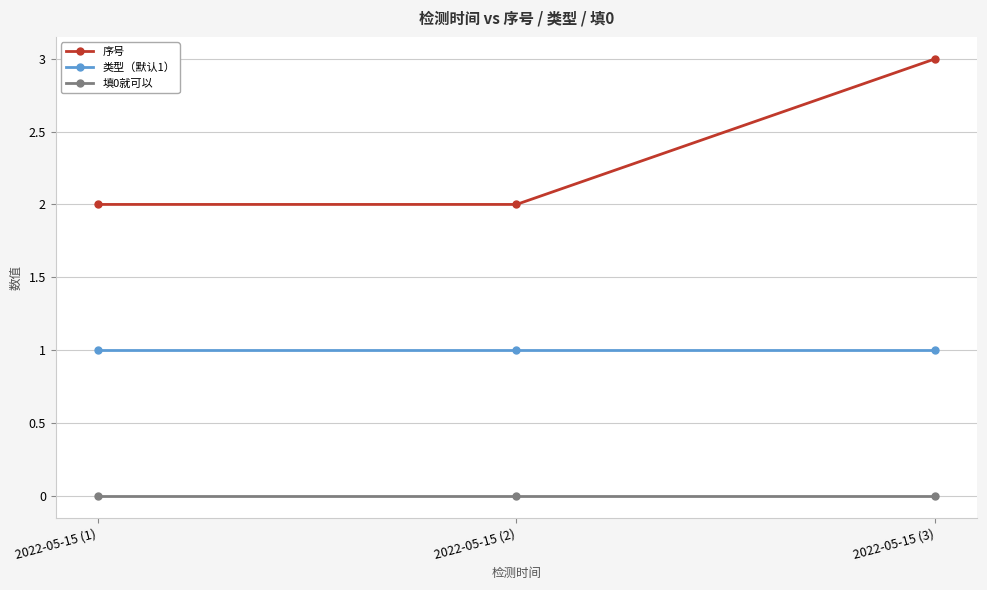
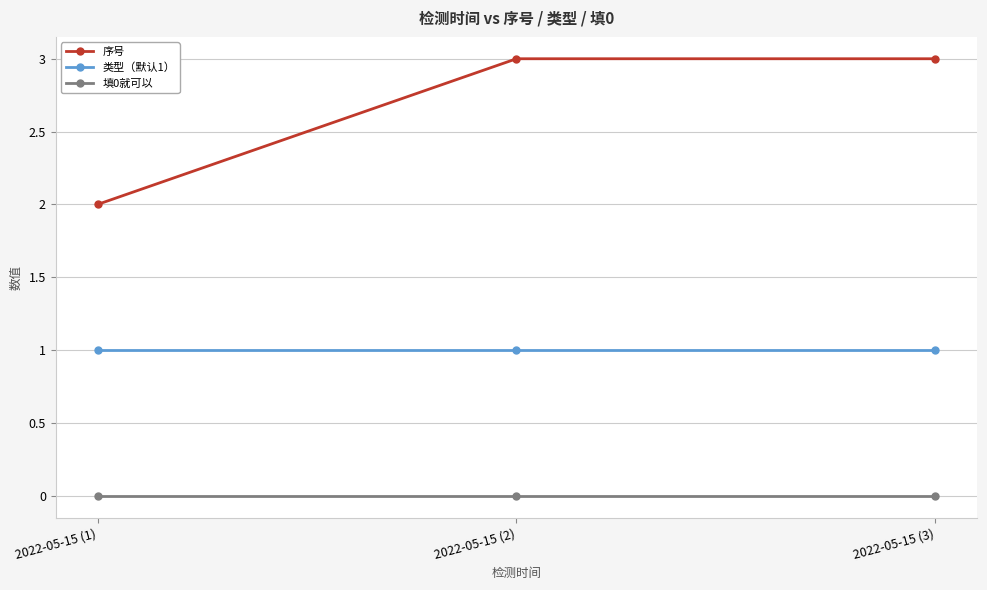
序号, 2022-05-15 (2): 2 -> 3
